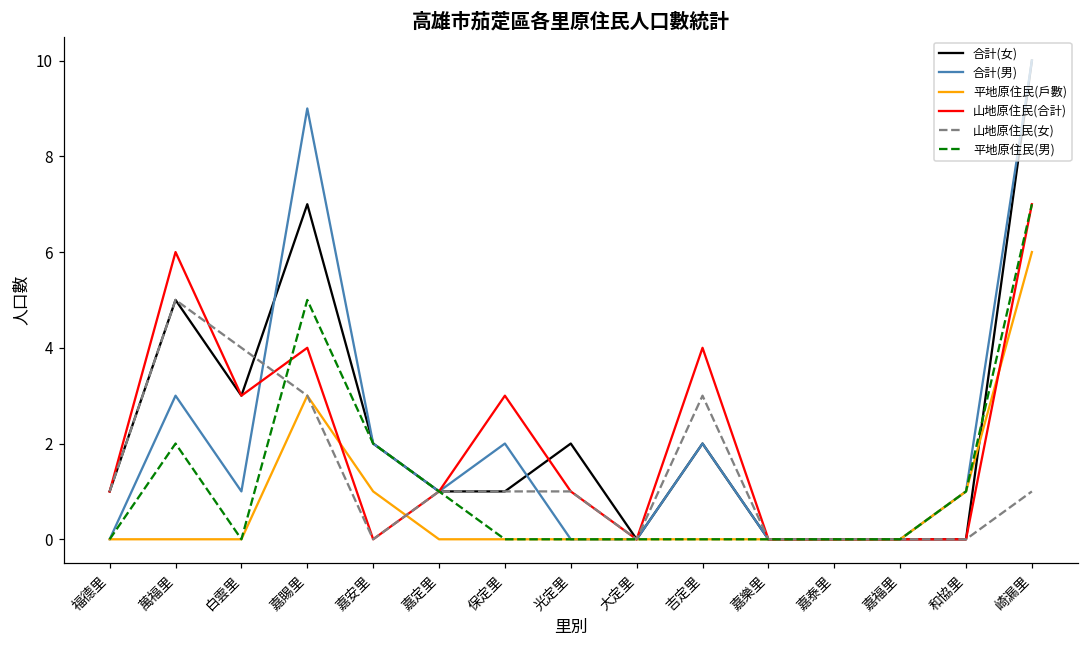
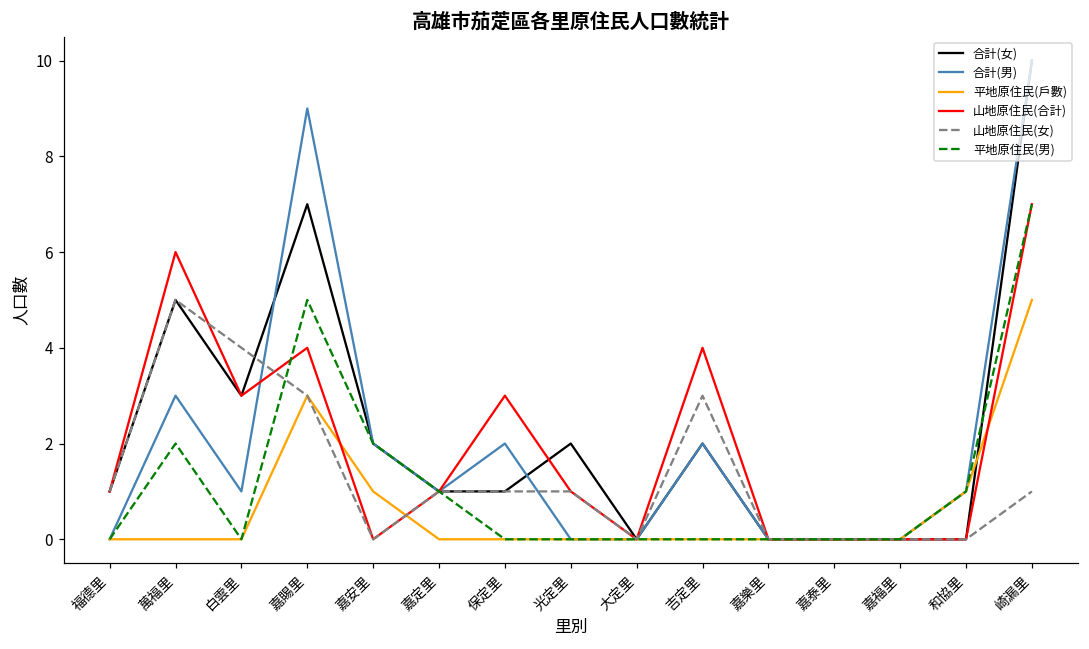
平地原住民(戶數), 崎漏里: 6 -> 5
